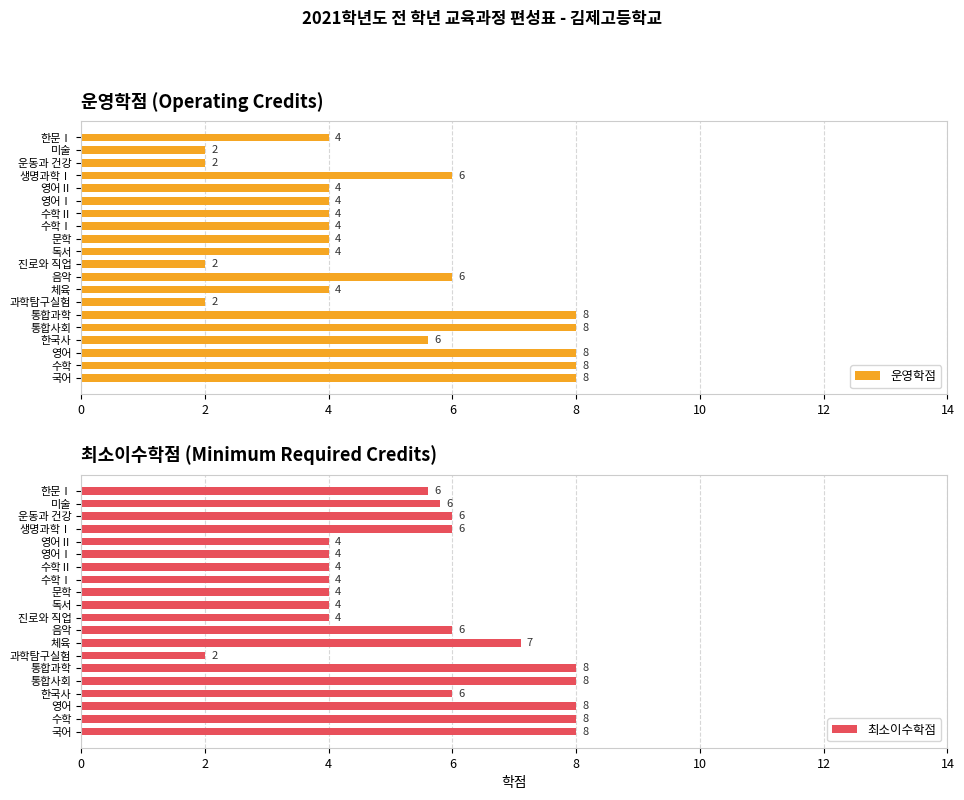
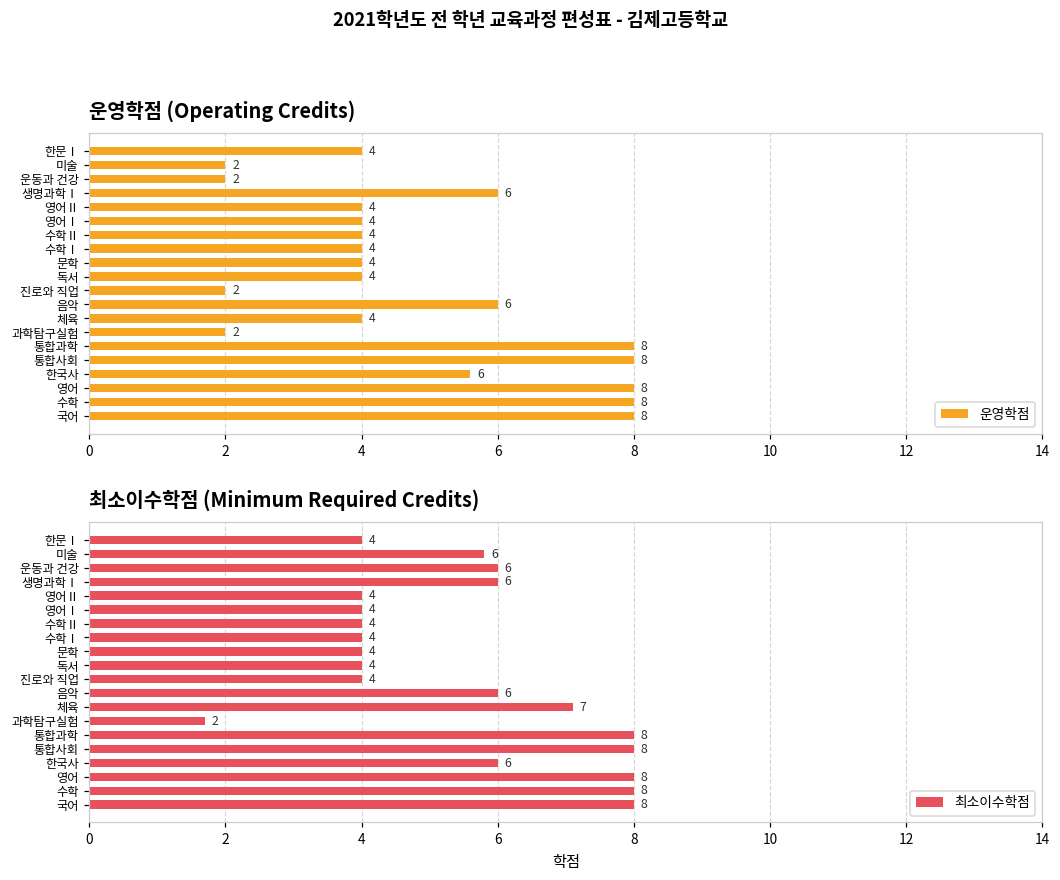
최소이수학점 (Minimum Required Credits), 한문Ⅰ: 6 -> 4
최소이수학점 (Minimum Required Credits), 과학탐구실험: 2.0 -> 1.7
